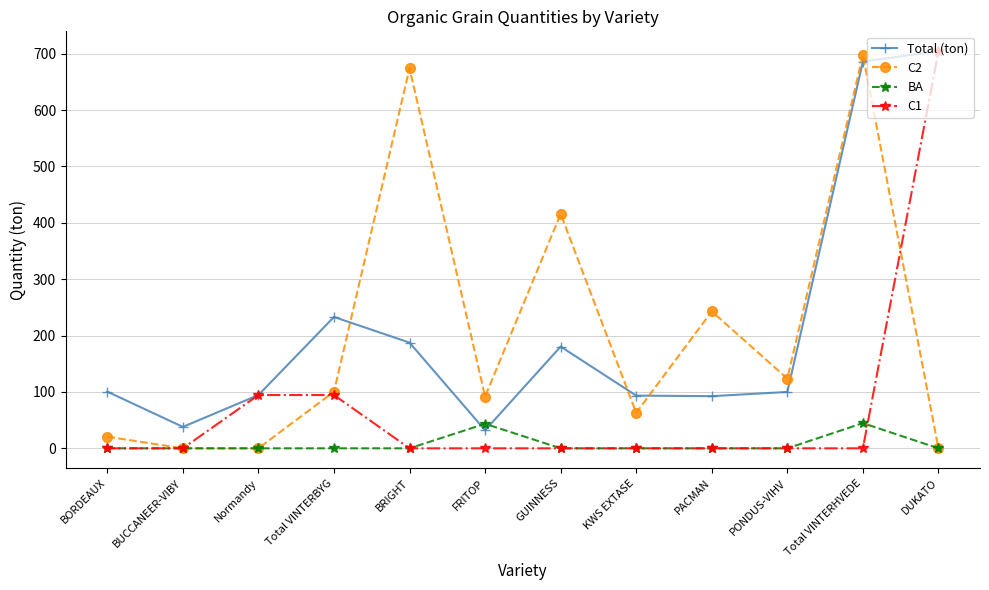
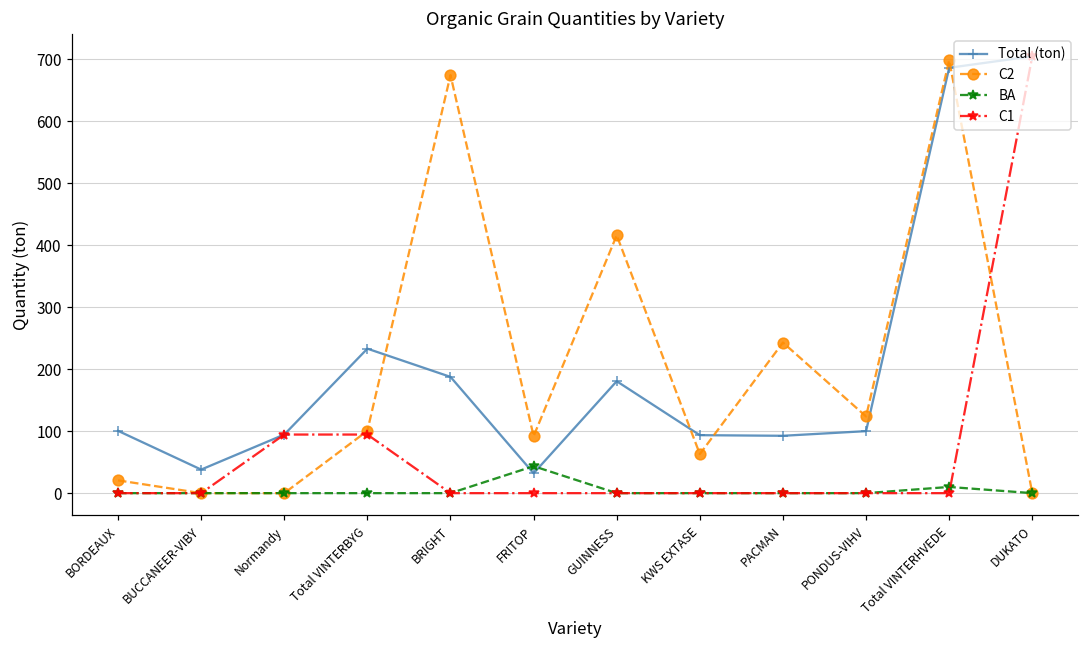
BA, Total VINTERHVEDE: 40 -> 10
